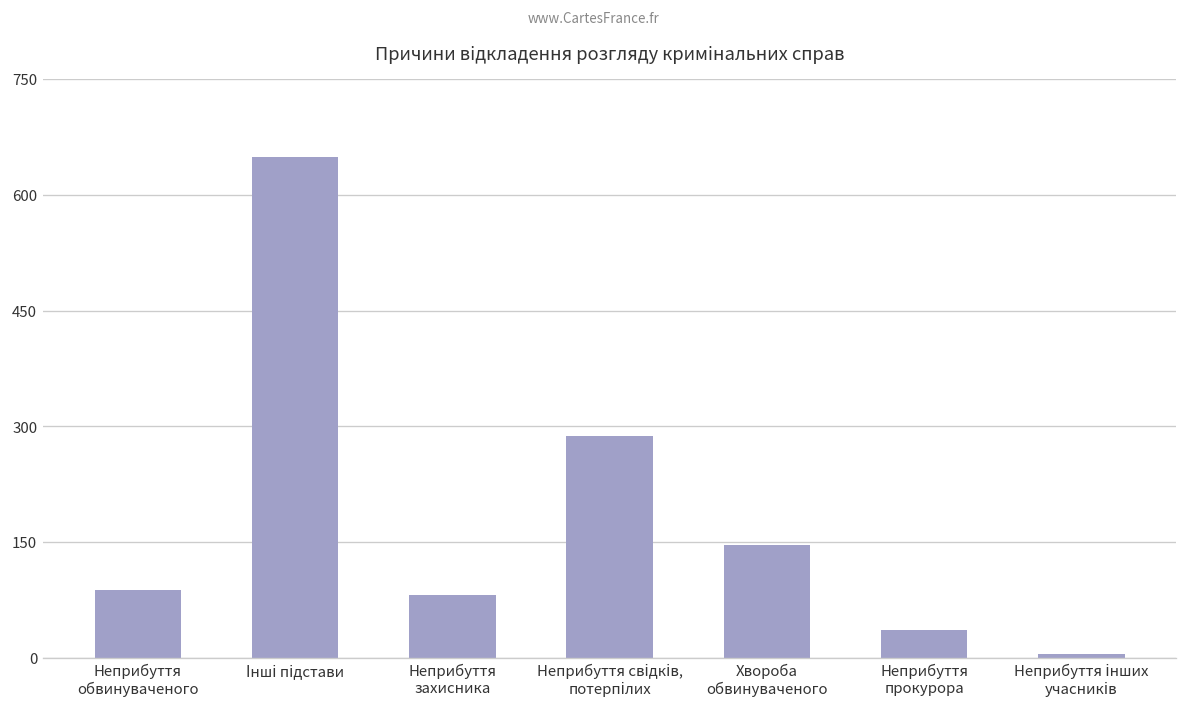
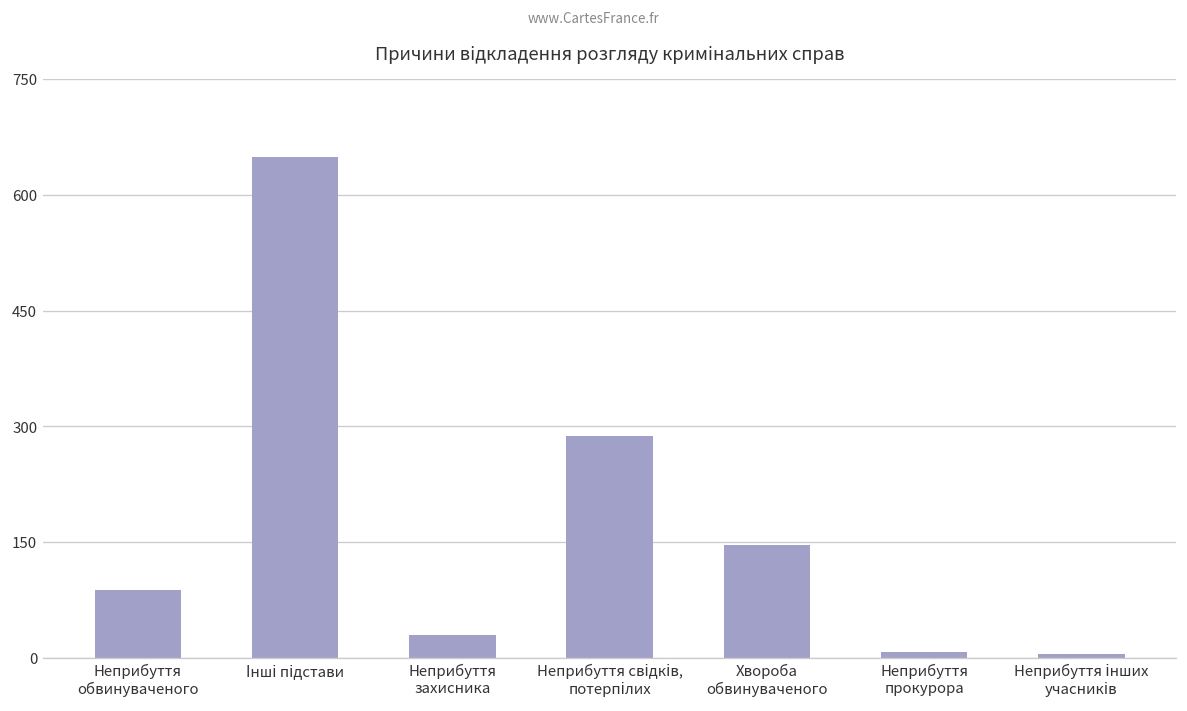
Неприбуття захисника: 80 -> 30
Неприбуття прокурора: 40 -> 10
